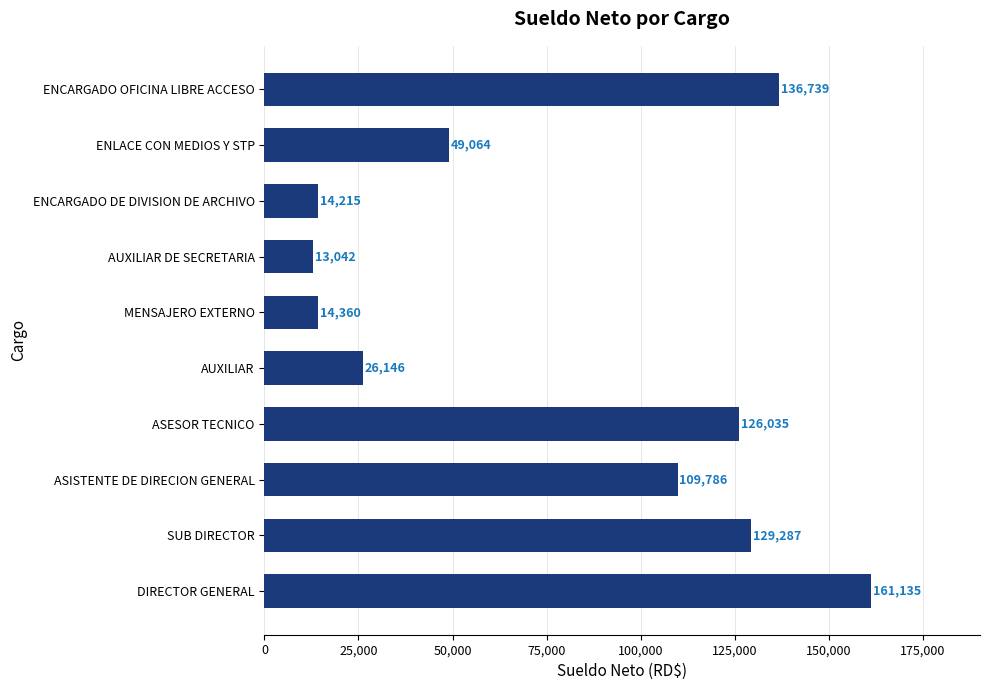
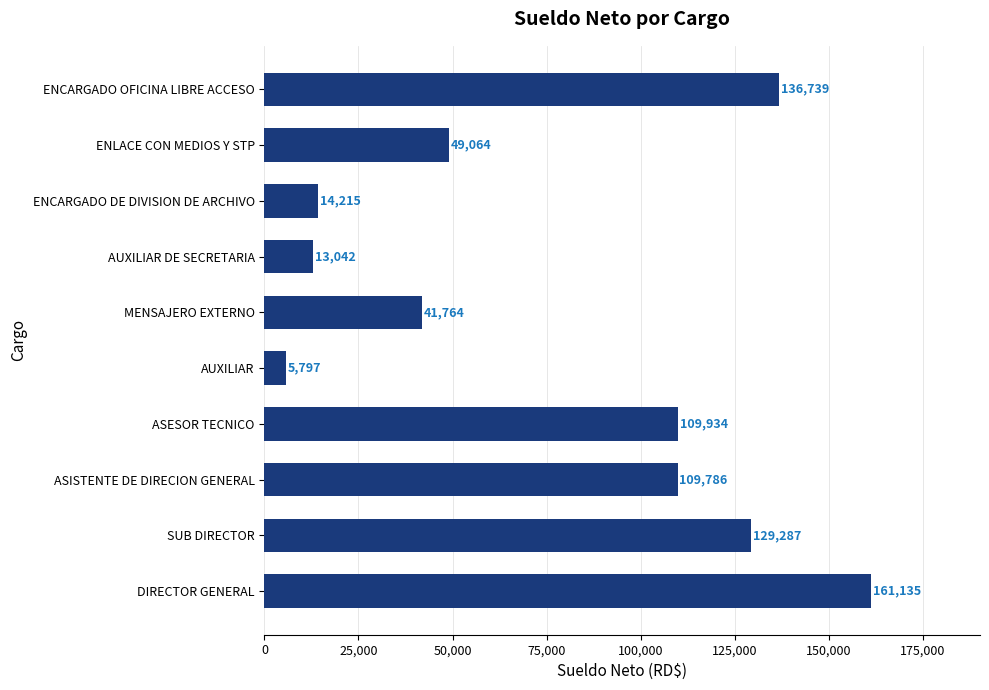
MENSAJERO EXTERNO: 14,360 -> 41,764
AUXILIAR: 26,146 -> 5,797
ASESOR TECNICO: 126,035 -> 109,934
